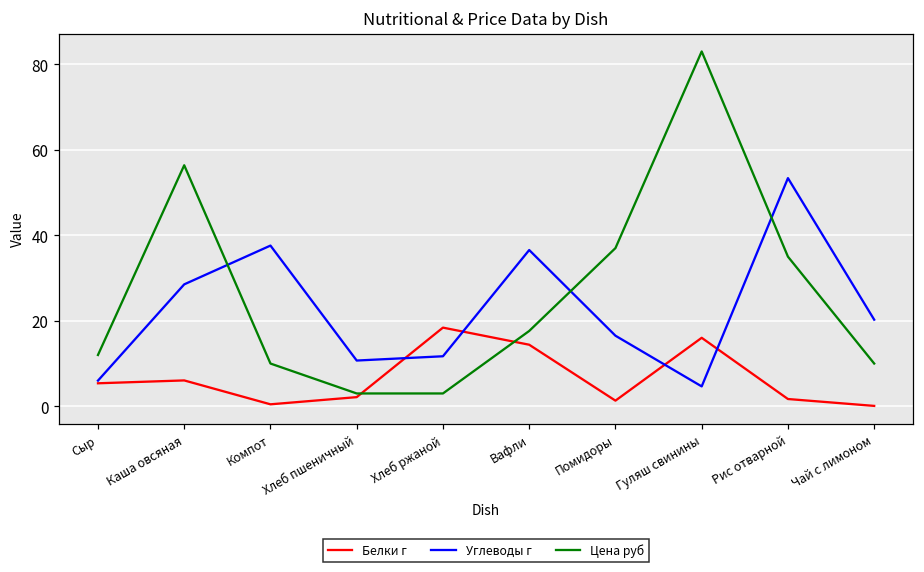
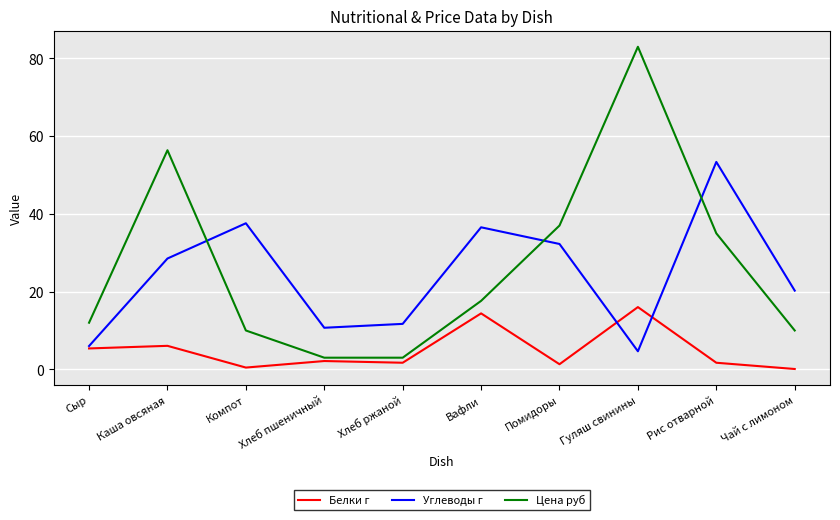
Белки г, Хлеб ржаной: 18 -> 2
Углеводы г, Помидоры: 17 -> 32
